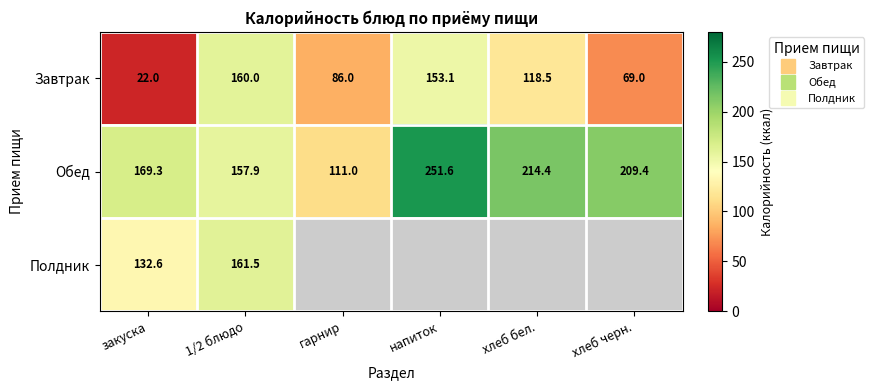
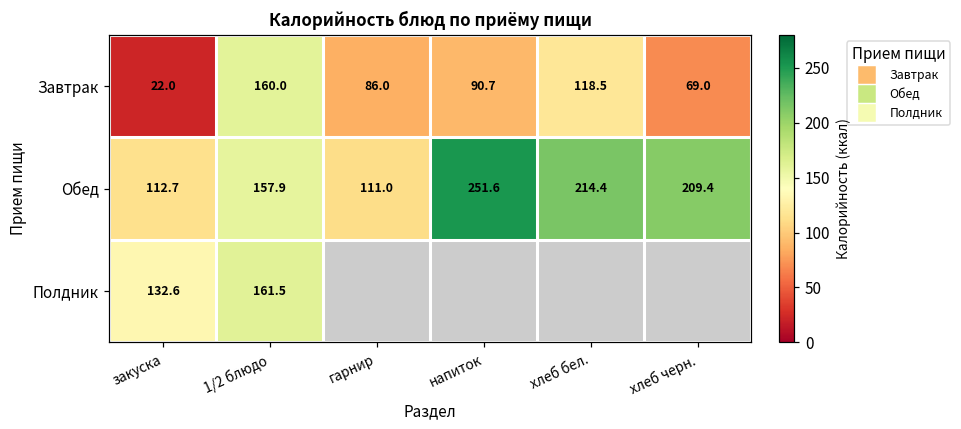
Завтрак, напиток: 153.1 -> 90.7
Обед, закуска: 169.3 -> 112.7
